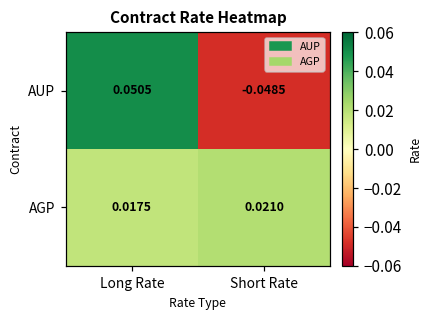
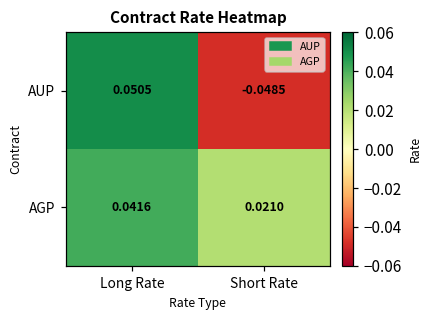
AGP, Long Rate: 0.0175 -> 0.0416
